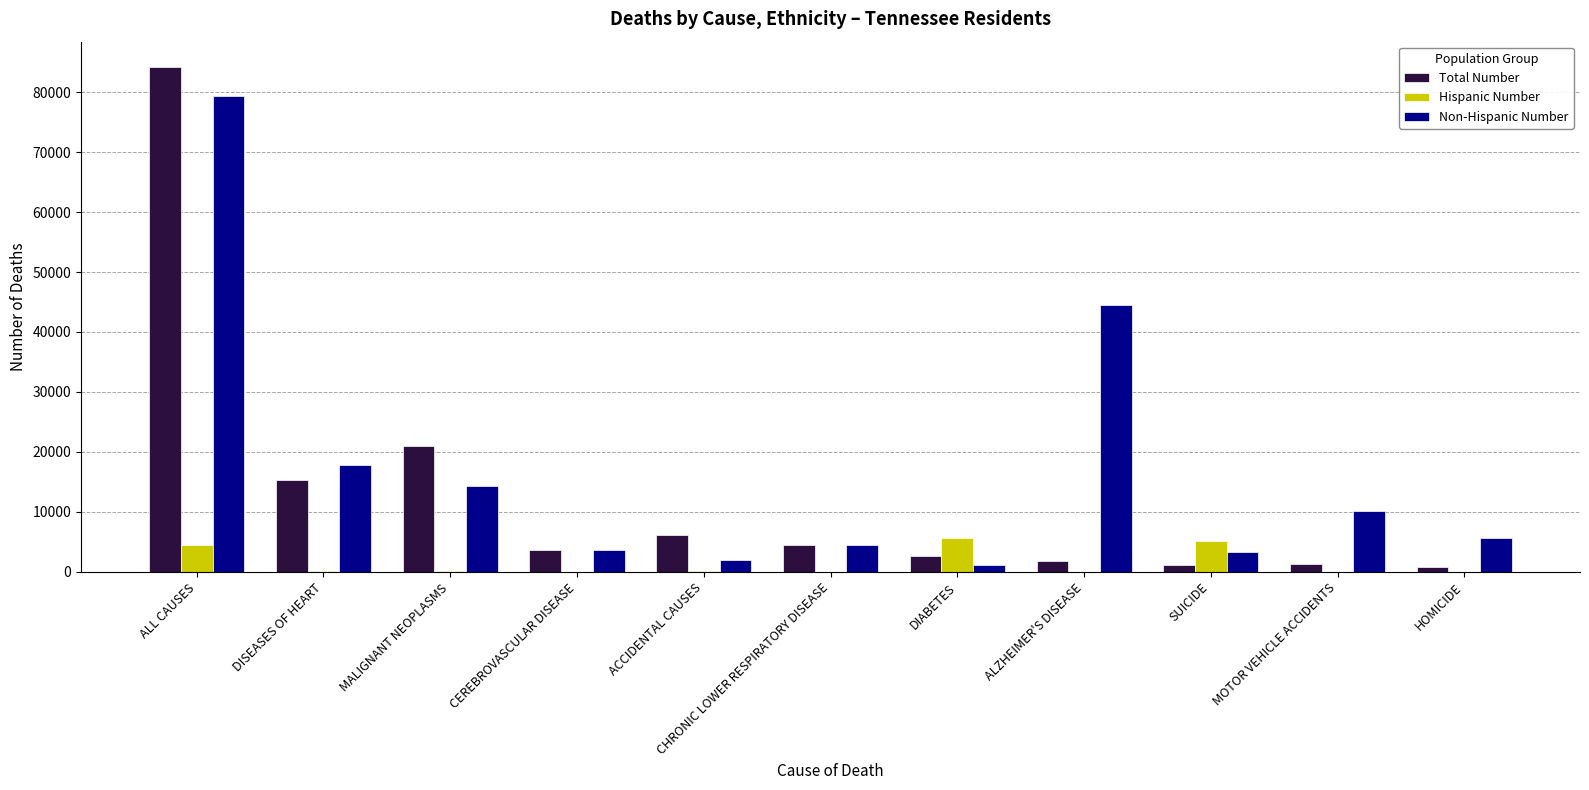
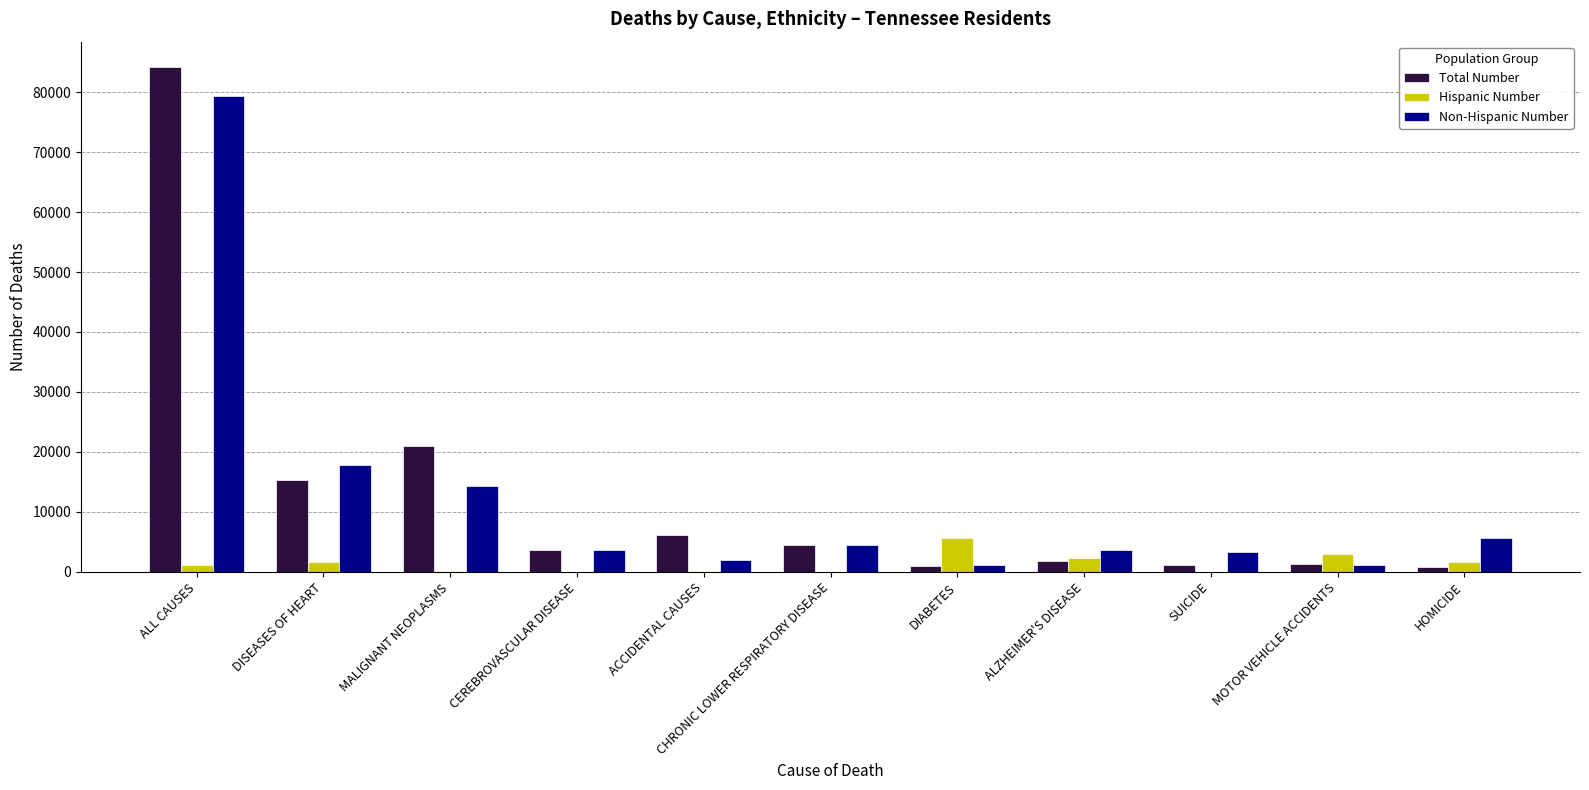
Hispanic Number, ALL CAUSES: 4000 -> 1000
Hispanic Number, DISEASES OF HEART: 0 -> 2000
Total Number, DIABETES: 3000 -> 1000
Hispanic Number, ALZHEIMER'S DISEASE: 0 -> 2000
Non-Hispanic Number, ALZHEIMER'S DISEASE: 44000 -> 4000
Hispanic Number, SUICIDE: 5000 -> 0
Hispanic Number, MOTOR VEHICLE ACCIDENTS: 0 -> 3000
Non-Hispanic Number, MOTOR VEHICLE ACCIDENTS: 10000 -> 1000
Hispanic Number, HOMICIDE: 0 -> 2000
